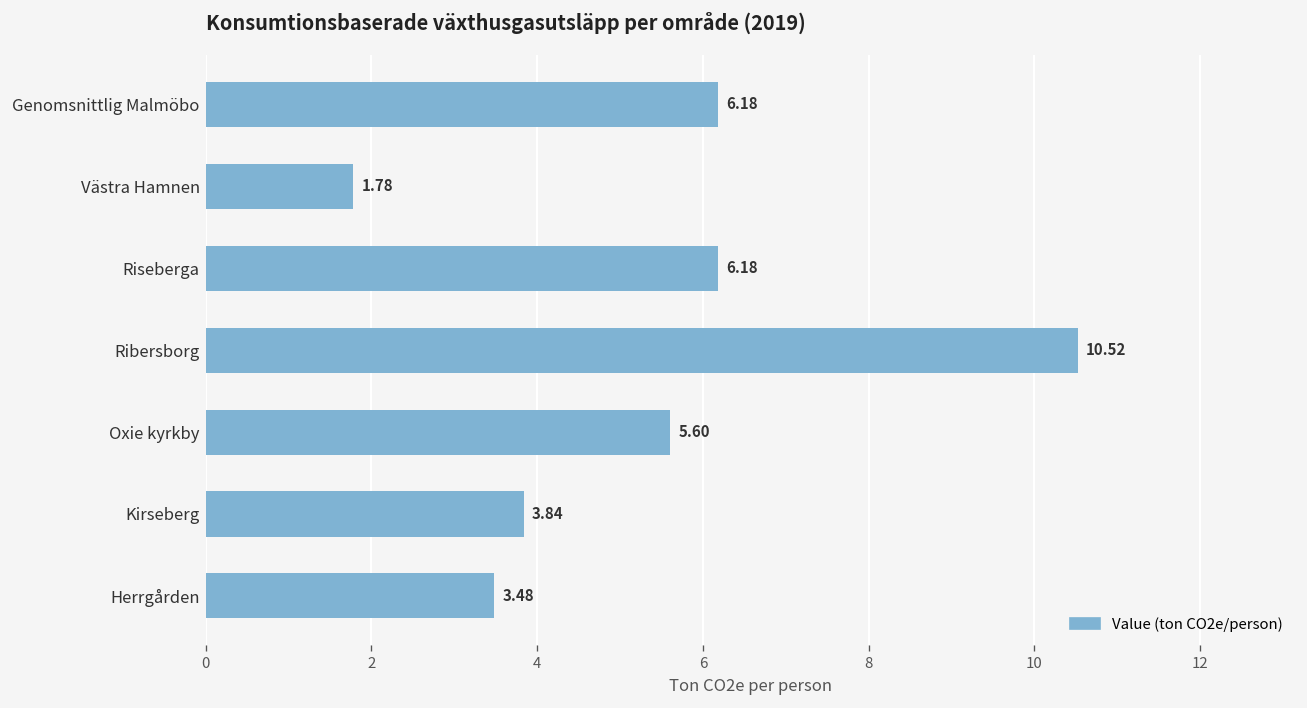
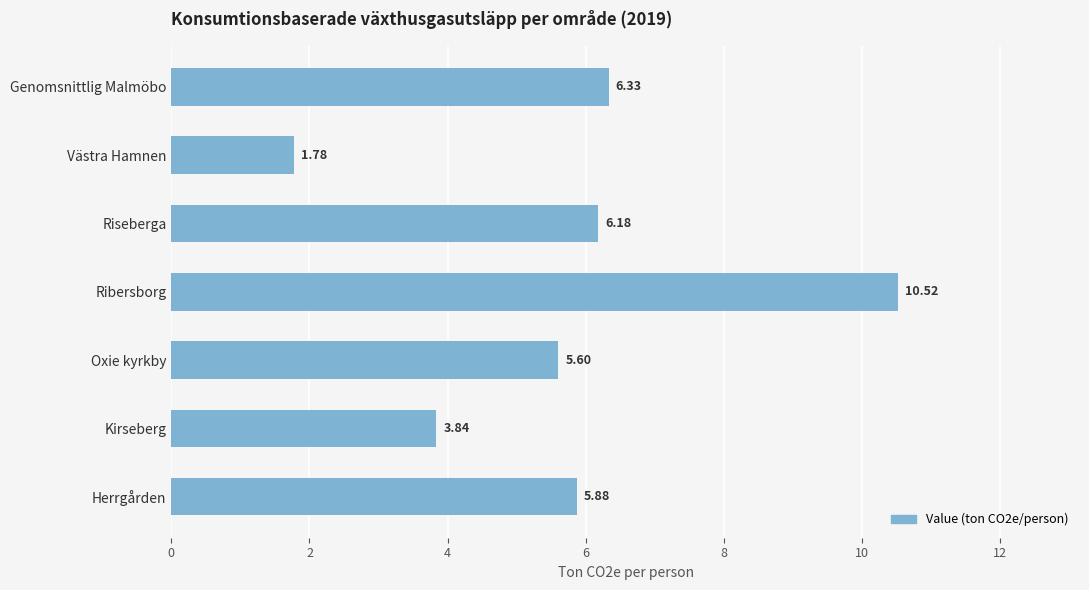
Genomsnittlig Malmöbo: 6.18 -> 6.33
Herrgården: 3.48 -> 5.88
